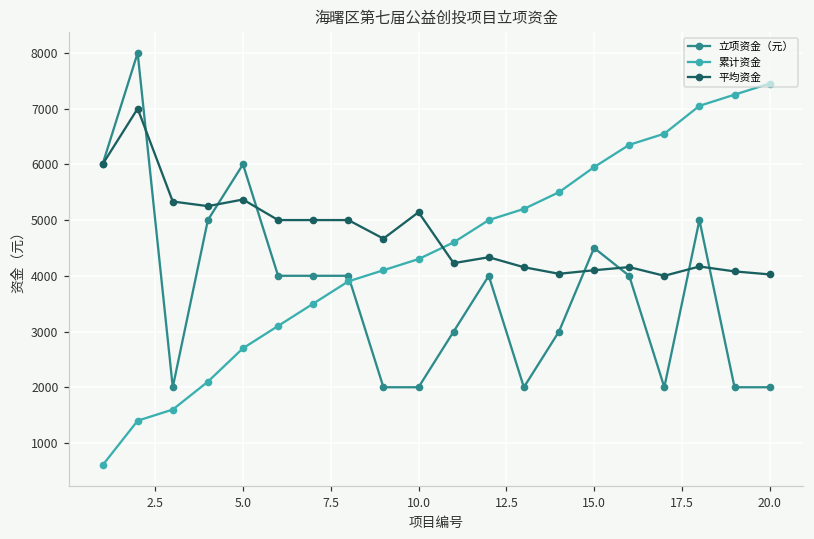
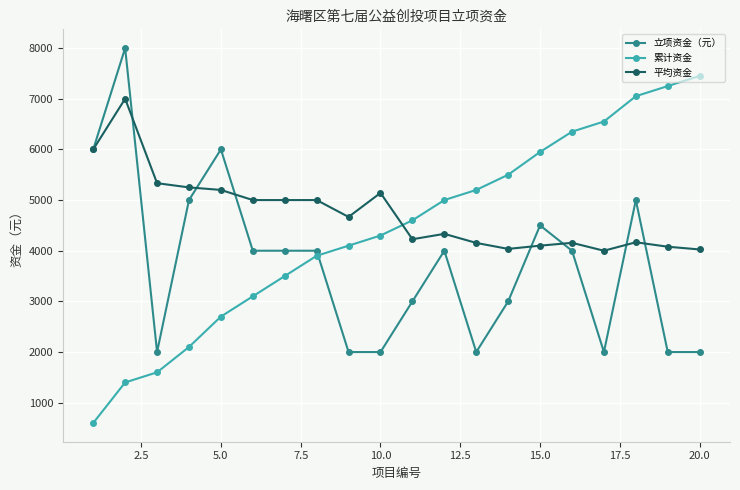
平均资金, 5.0: 5400 -> 5200
